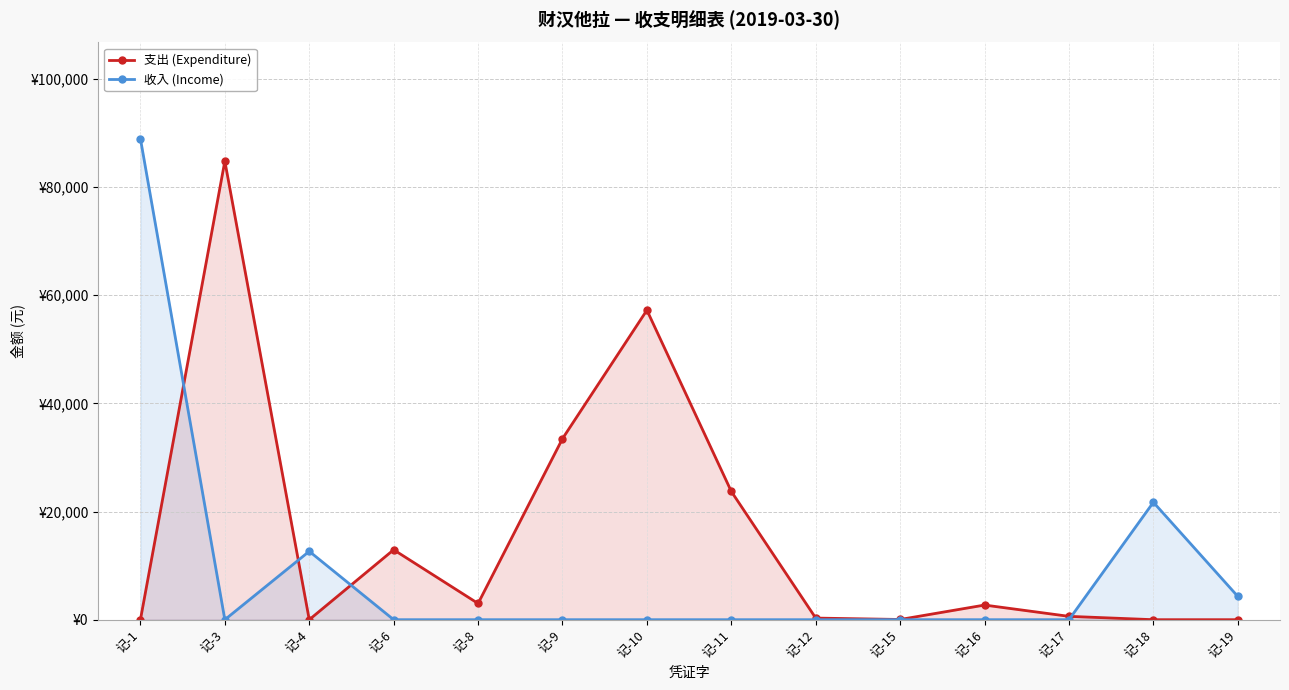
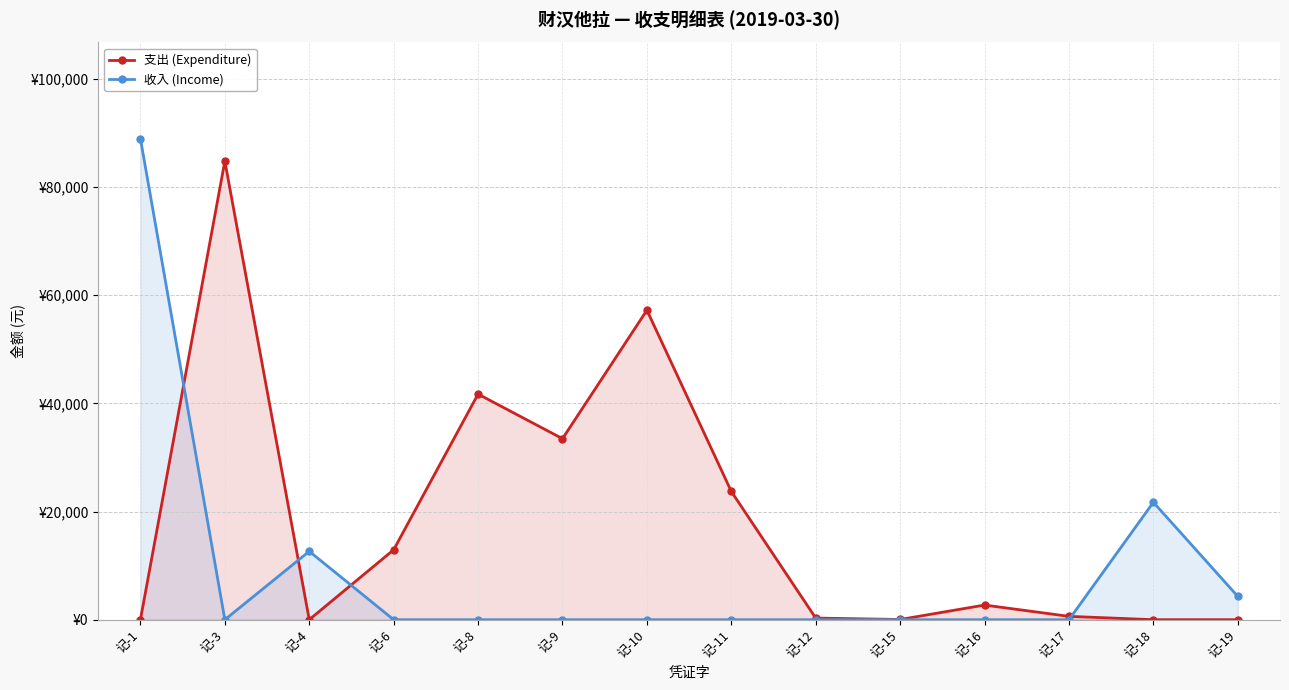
支出 (Expenditure), 记-8: ¥3,000 -> ¥42,000
